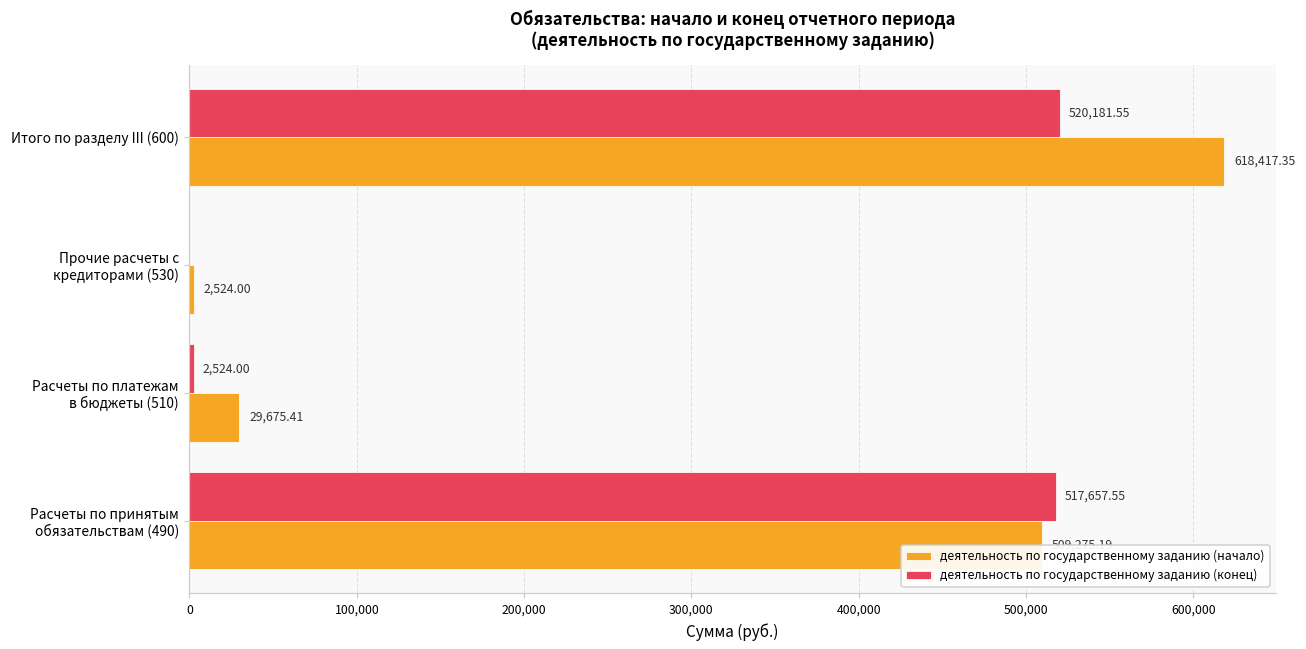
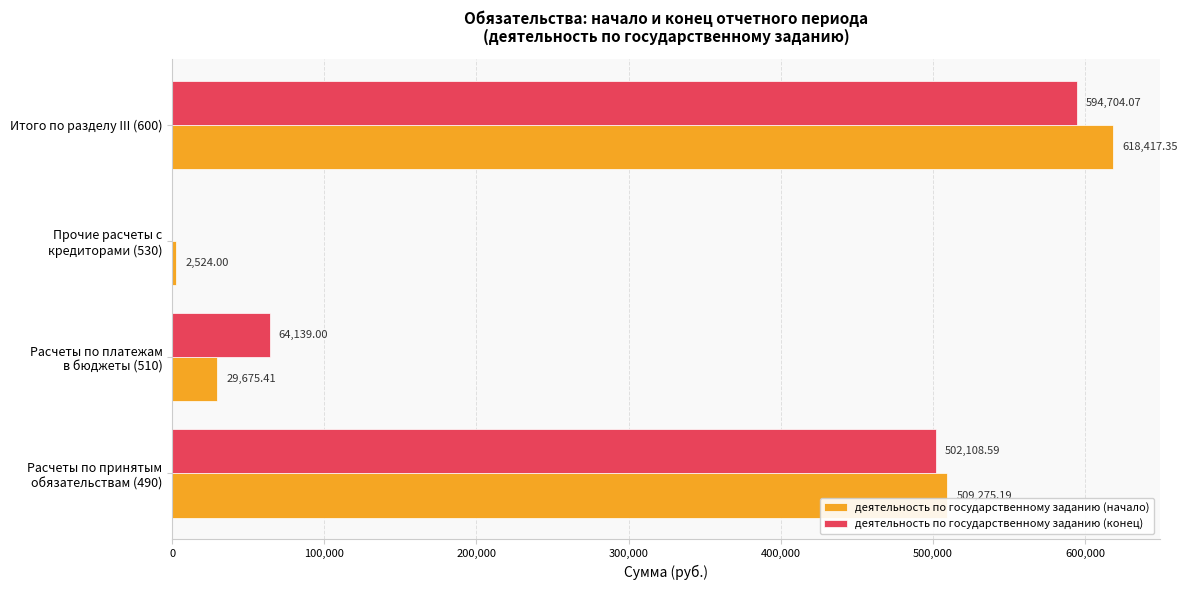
деятельность по государственному заданию (конец), Итого по разделу III (600): 520,181.55 -> 594,704.07
деятельность по государственному заданию (конец), Расчеты по платежам в бюджеты (510): 2,524.00 -> 64,139.00
деятельность по государственному заданию (конец), Расчеты по принятым обязательствам (490): 517,657.55 -> 502,108.59
